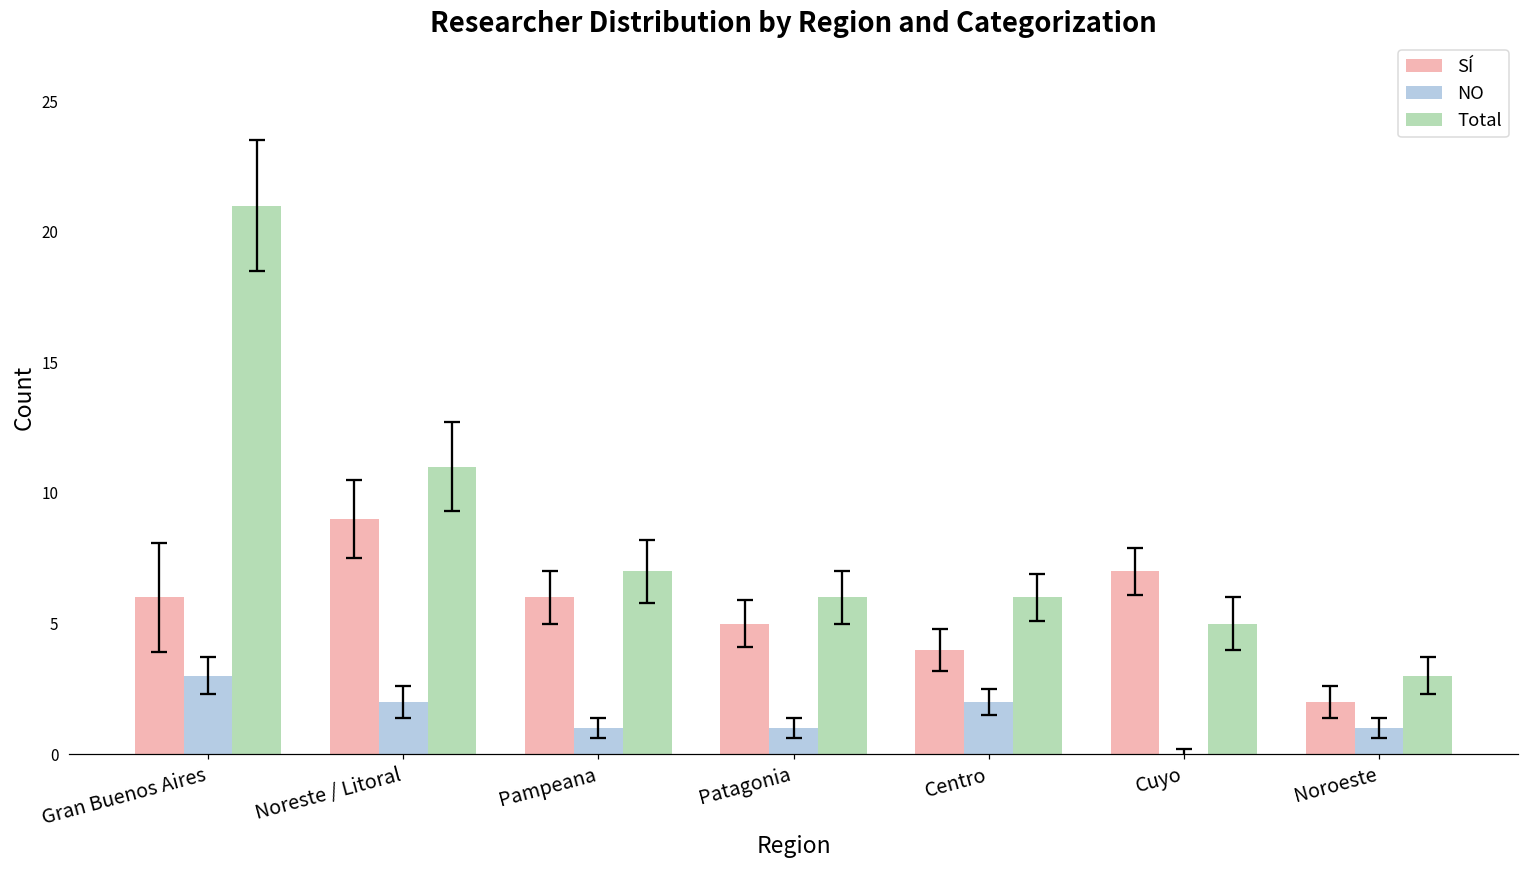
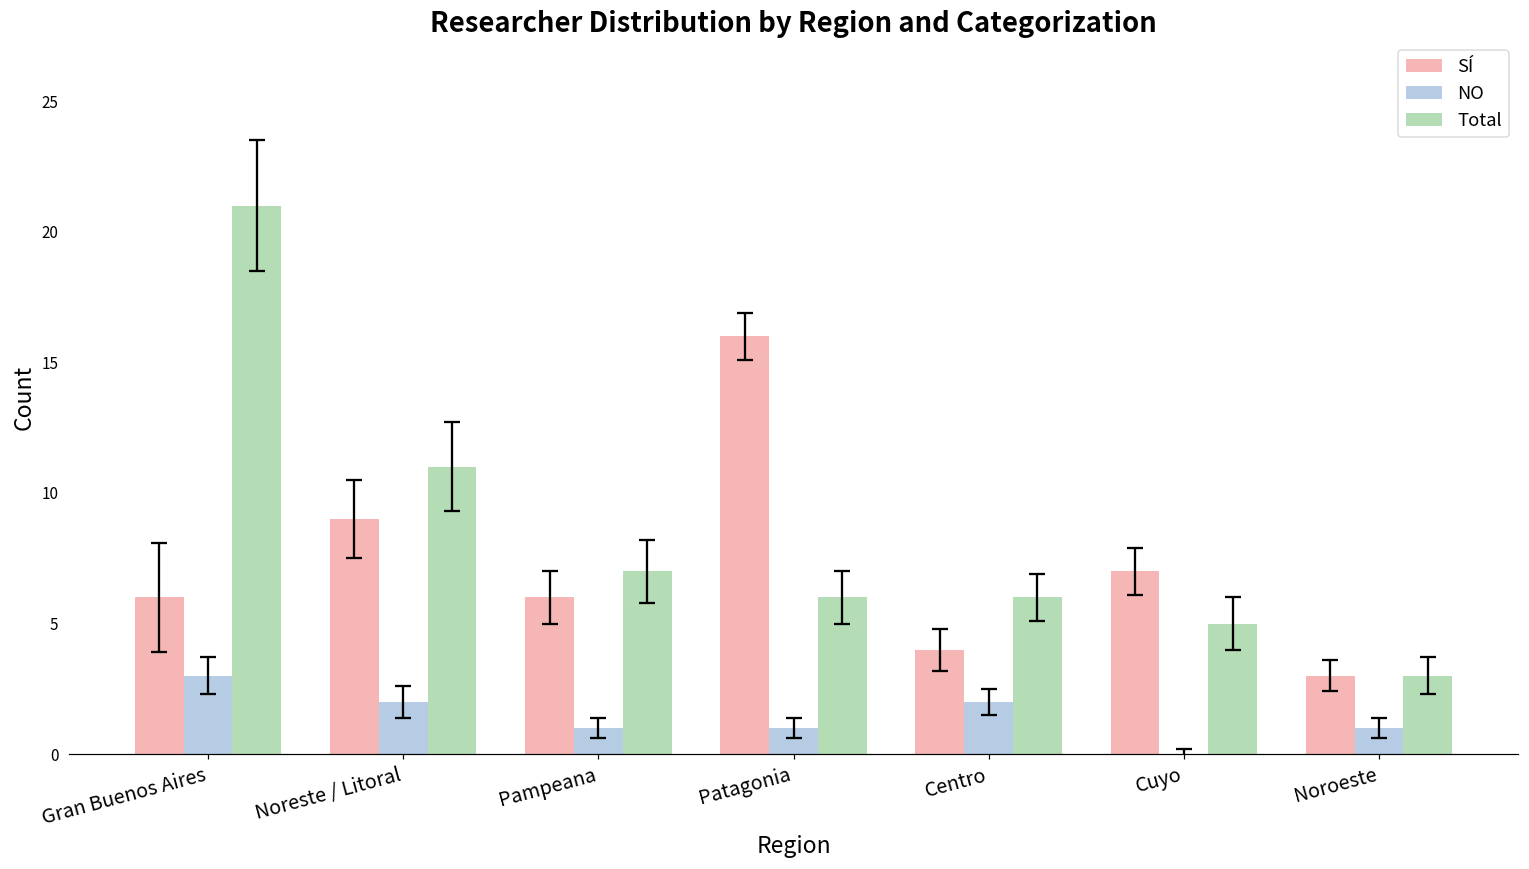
SÍ, Patagonia: 5 -> 16
SÍ, Noroeste: 2 -> 3
